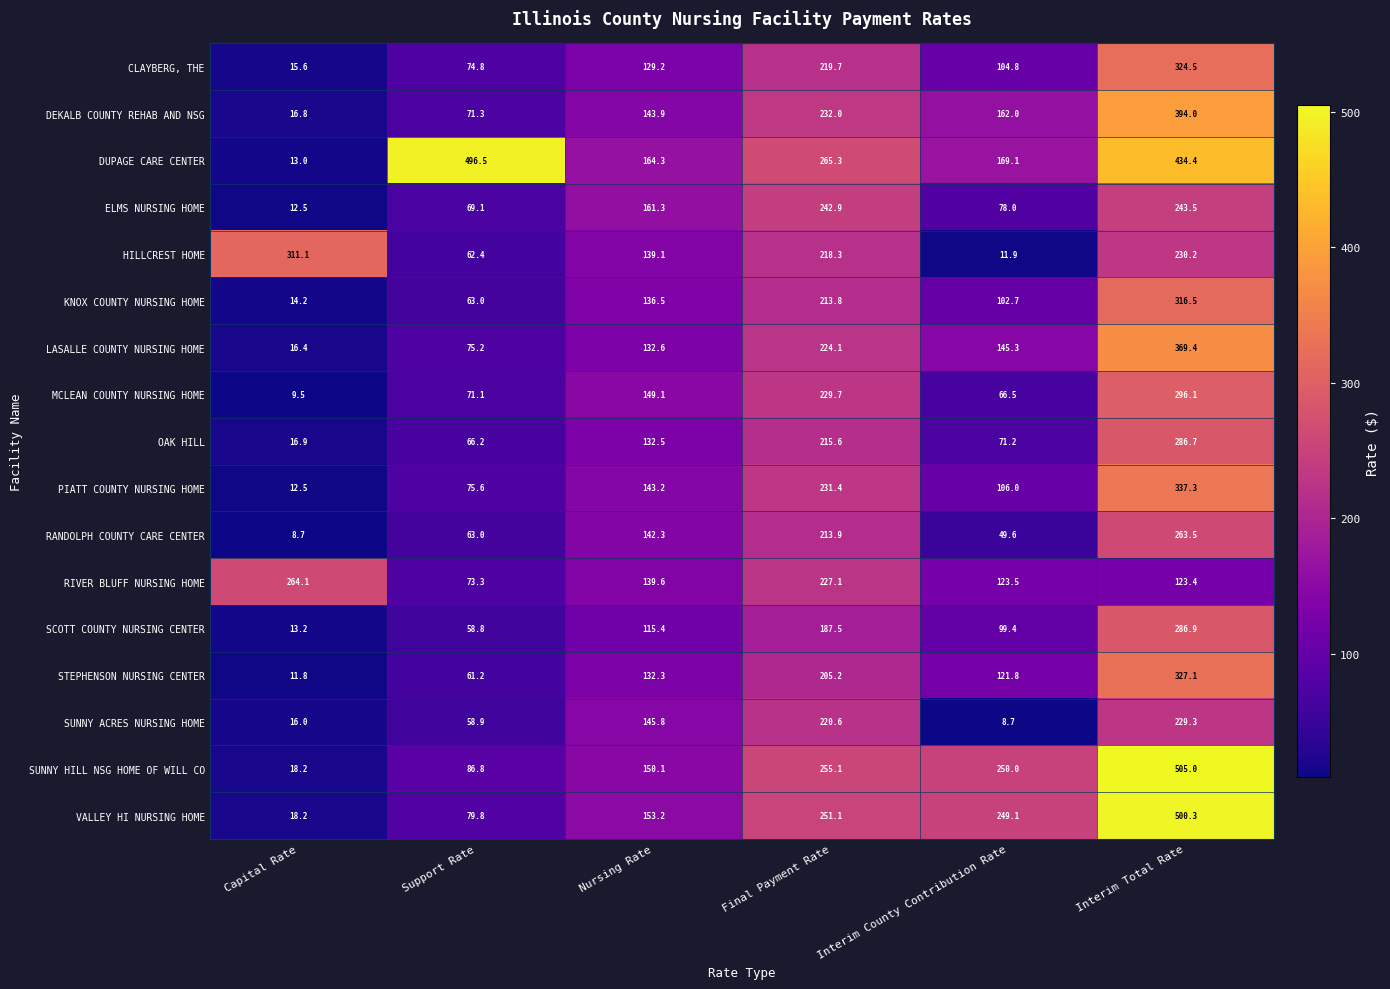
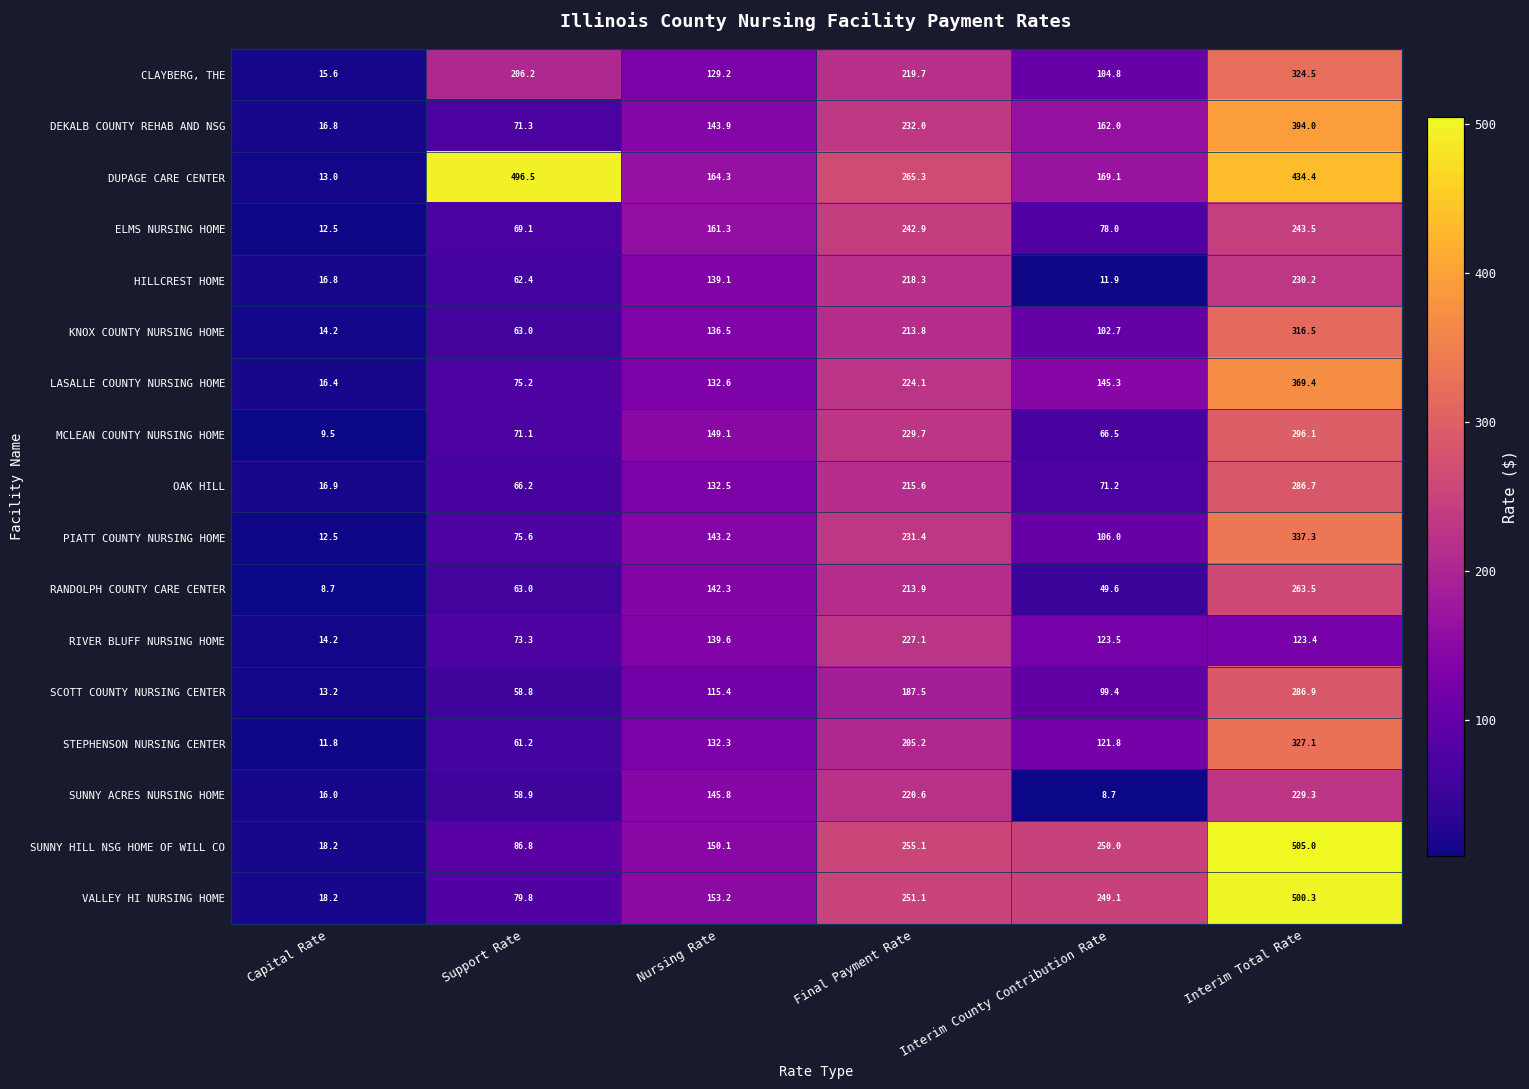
CLAYBERG, THE, Support Rate: 74.8 -> 206.2
HILLCREST HOME, Capital Rate: 311.1 -> 16.8
RIVER BLUFF NURSING HOME, Capital Rate: 264.1 -> 14.2
